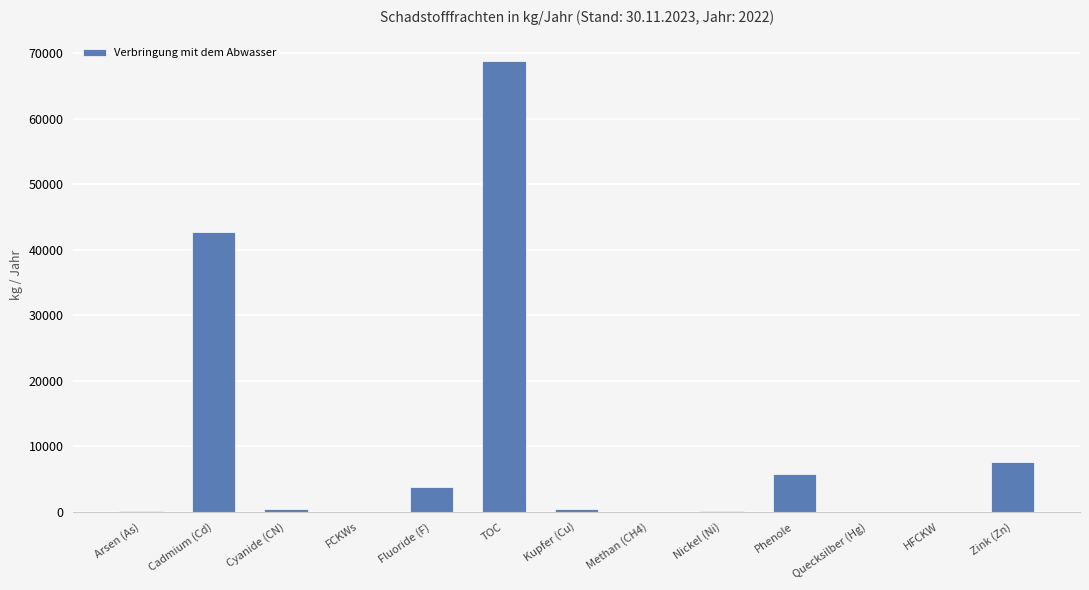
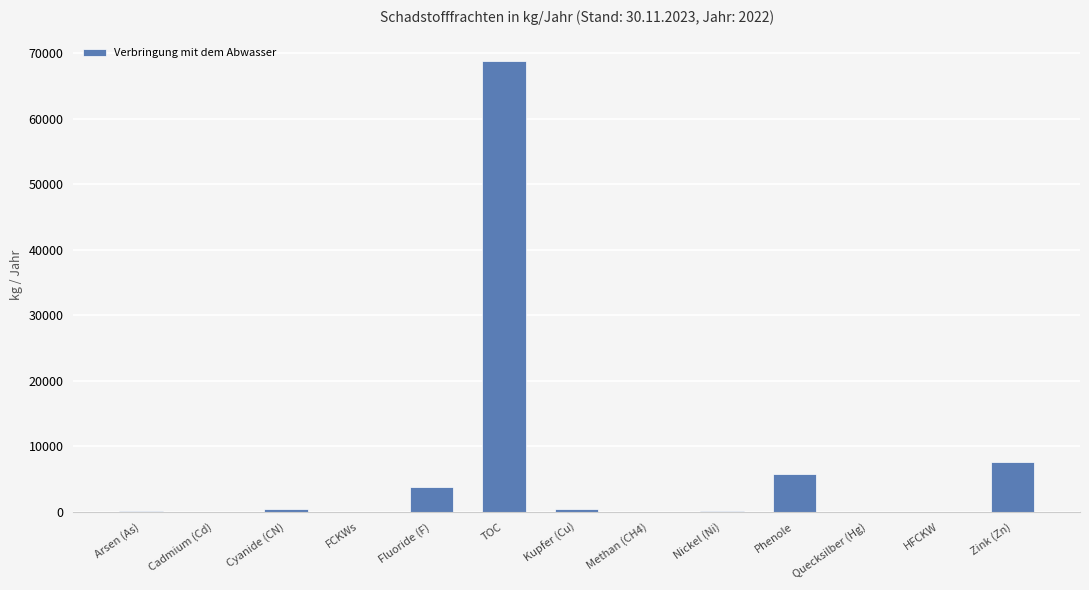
Cadmium (Cd): 43000 -> 0
